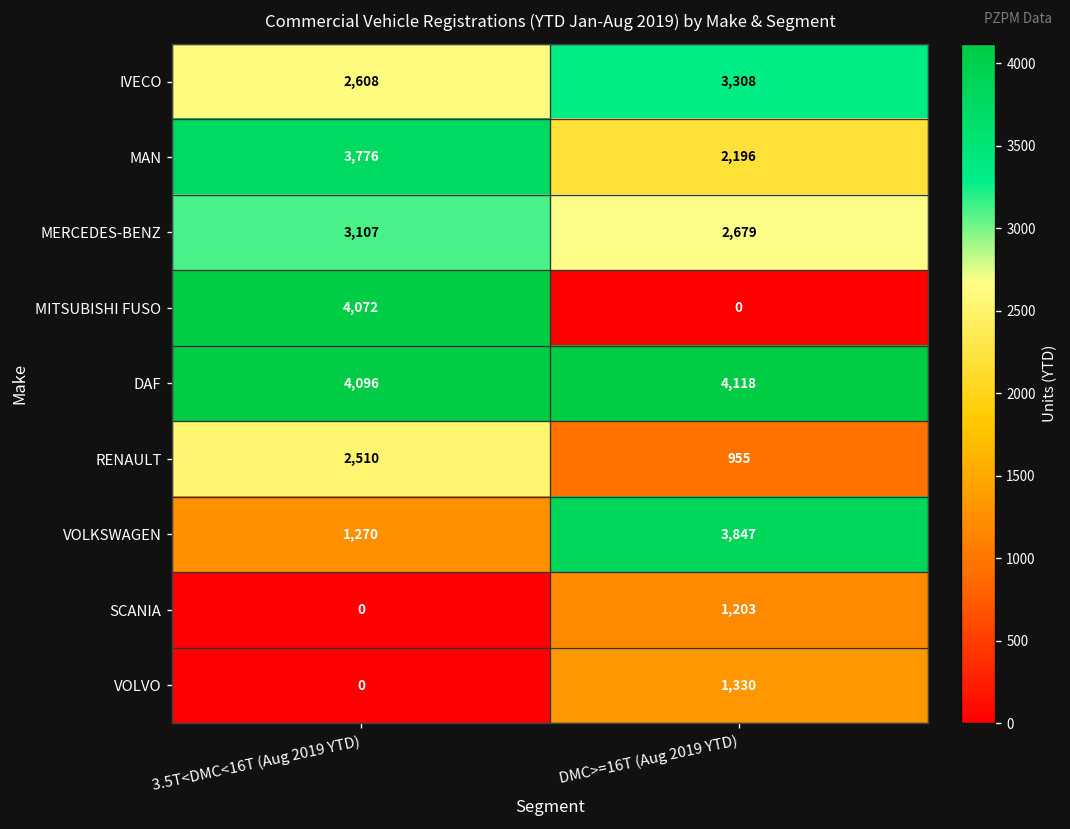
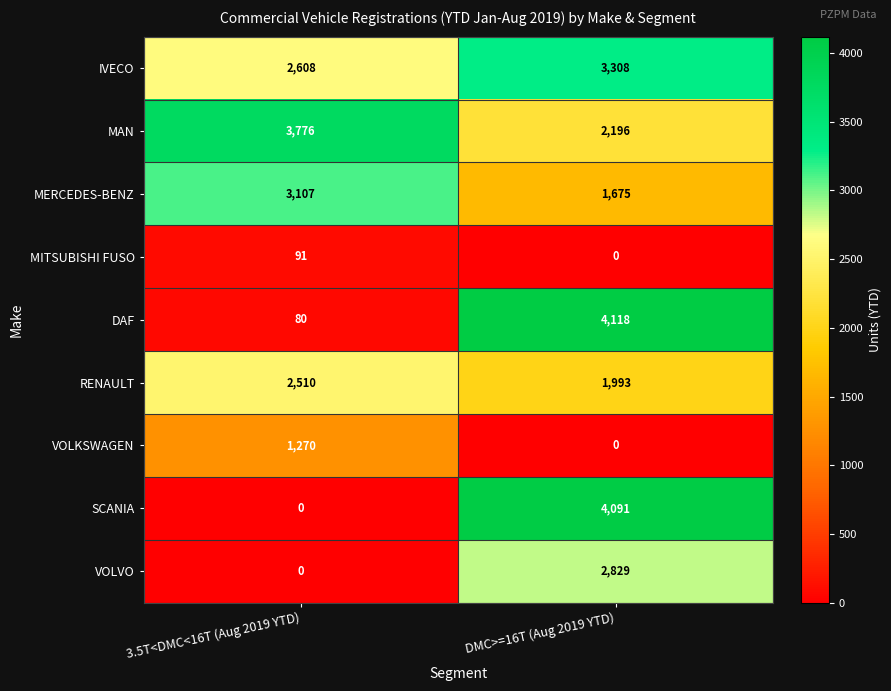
MERCEDES-BENZ, DMC>=16T (Aug 2019 YTD): 2,679 -> 1,675
MITSUBISHI FUSO, 3.5T<DMC<16T (Aug 2019 YTD): 4,072 -> 91
DAF, 3.5T<DMC<16T (Aug 2019 YTD): 4,096 -> 80
RENAULT, DMC>=16T (Aug 2019 YTD): 955 -> 1,993
VOLKSWAGEN, DMC>=16T (Aug 2019 YTD): 3,847 -> 0
SCANIA, DMC>=16T (Aug 2019 YTD): 1,203 -> 4,091
VOLVO, DMC>=16T (Aug 2019 YTD): 1,330 -> 2,829
